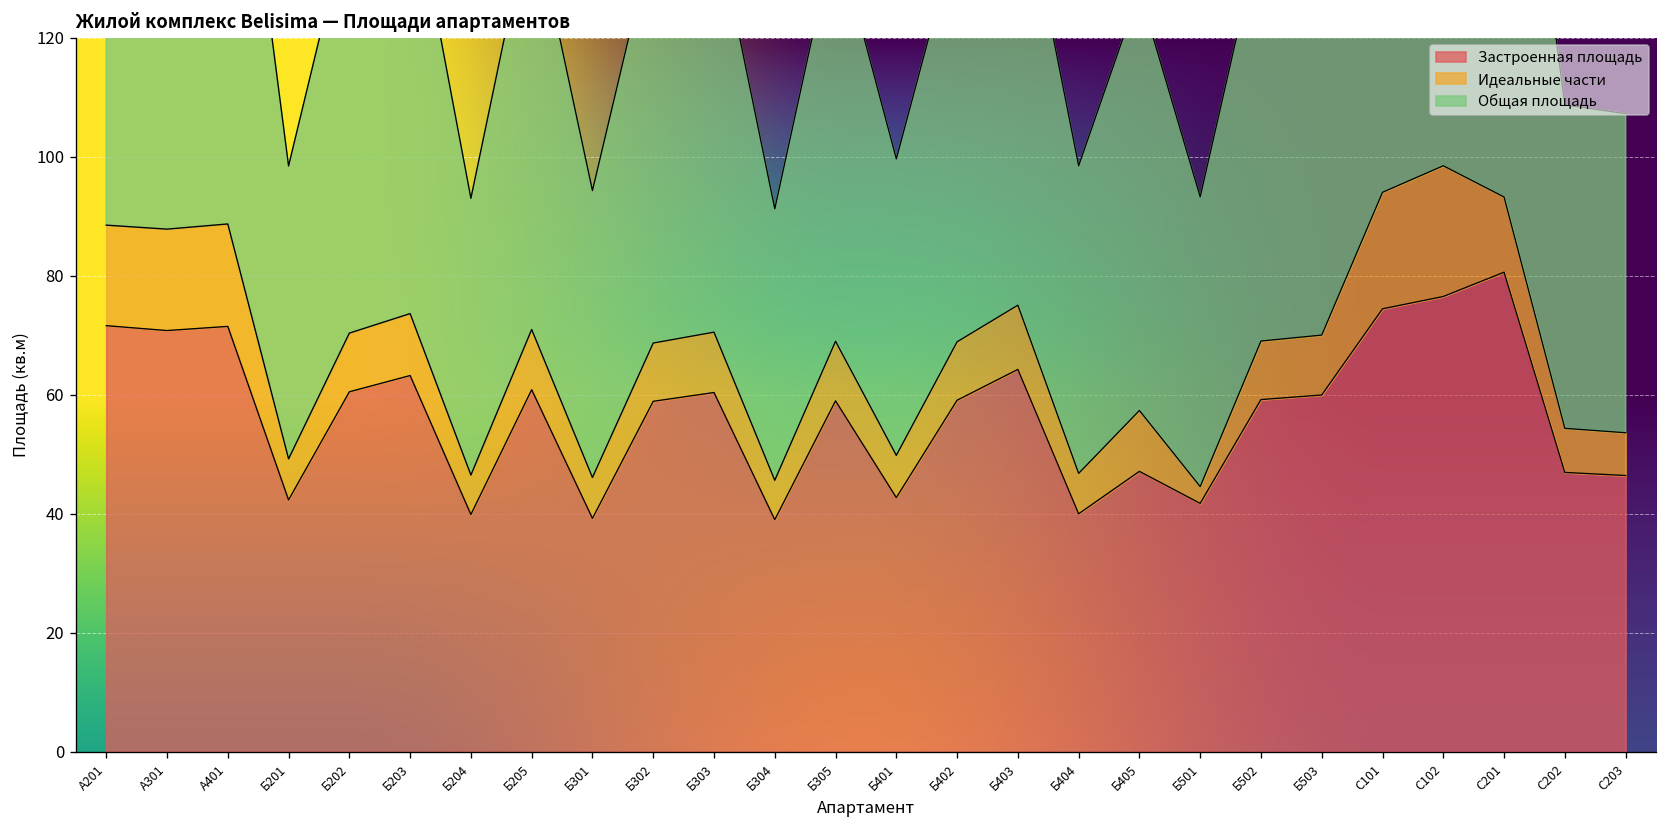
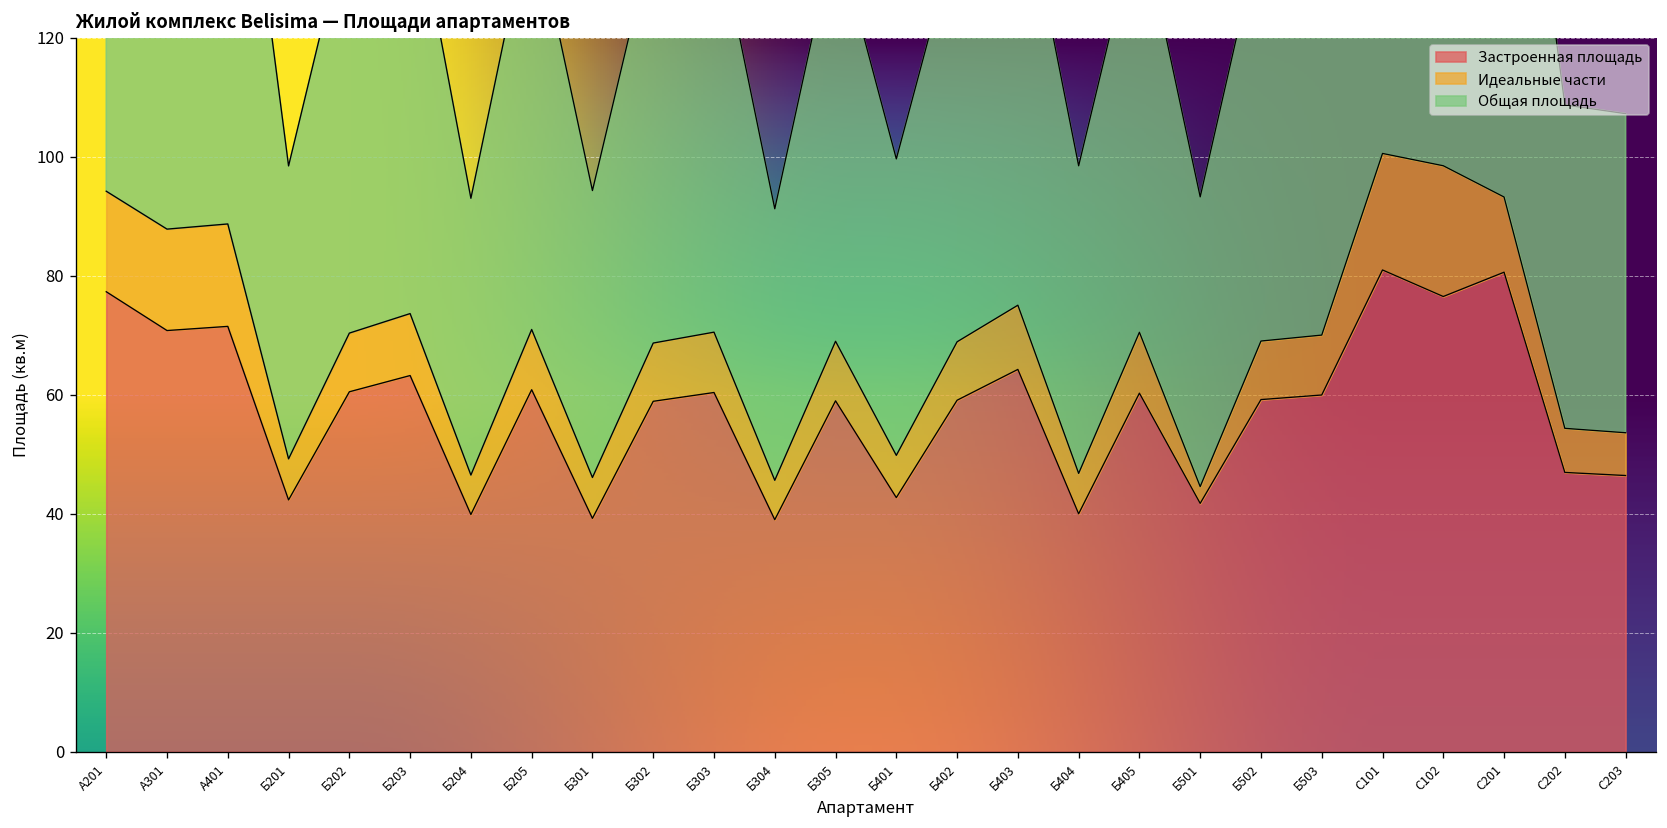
Застроенная площадь, А201: 72 -> 77
Застроенная площадь, Б405: 47 -> 60
Застроенная площадь, С101: 74 -> 81
